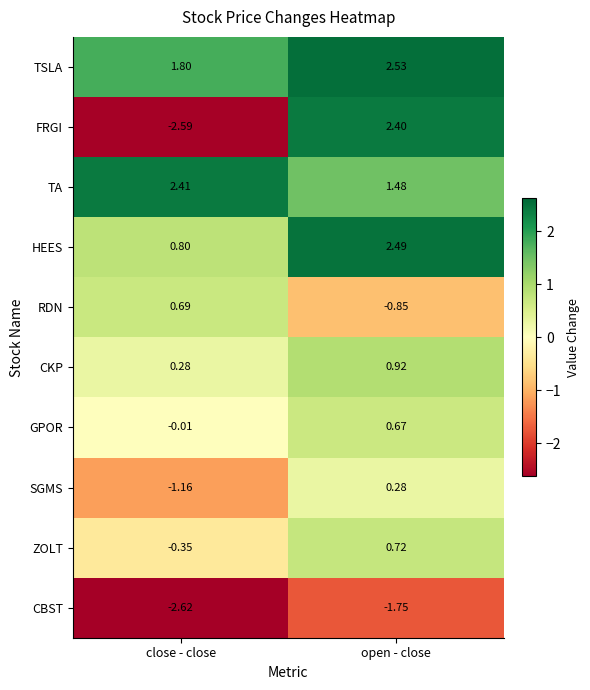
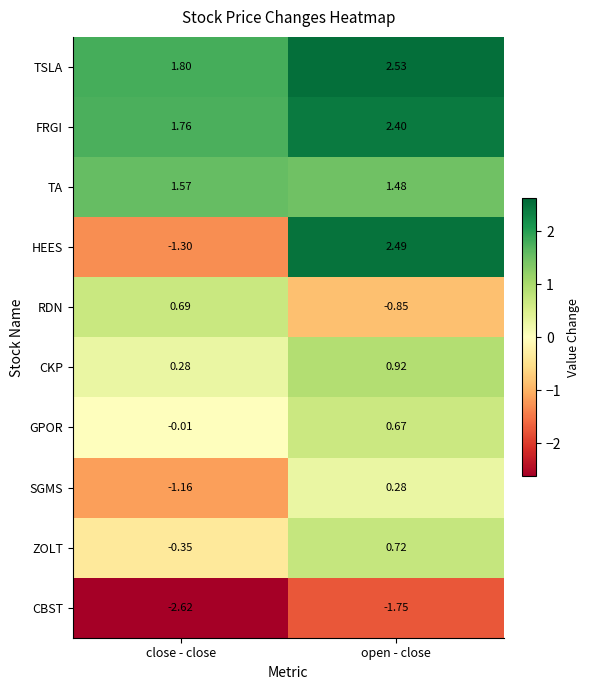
FRGI, close - close: -2.59 -> 1.76
TA, close - close: 2.41 -> 1.57
HEES, close - close: 0.80 -> -1.30
